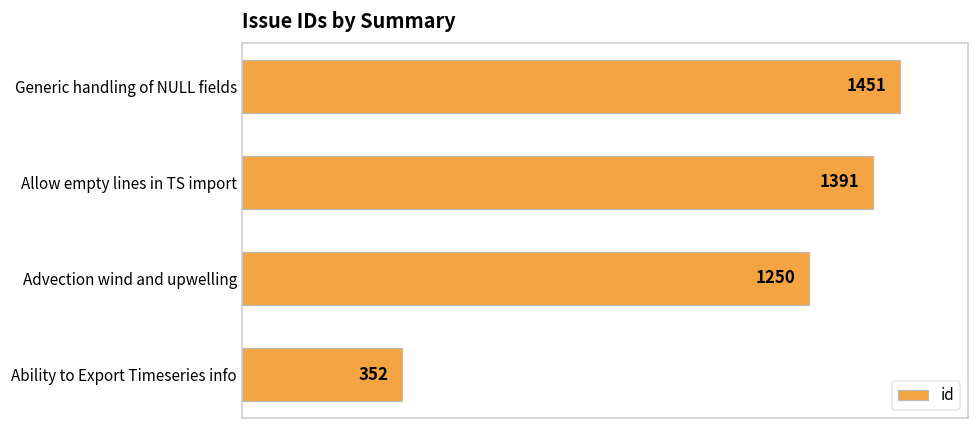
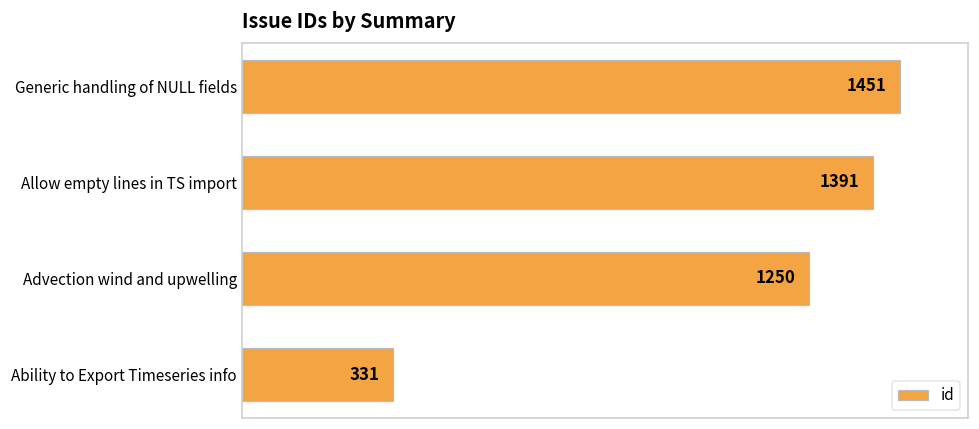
Ability to Export Timeseries info: 352 -> 331
